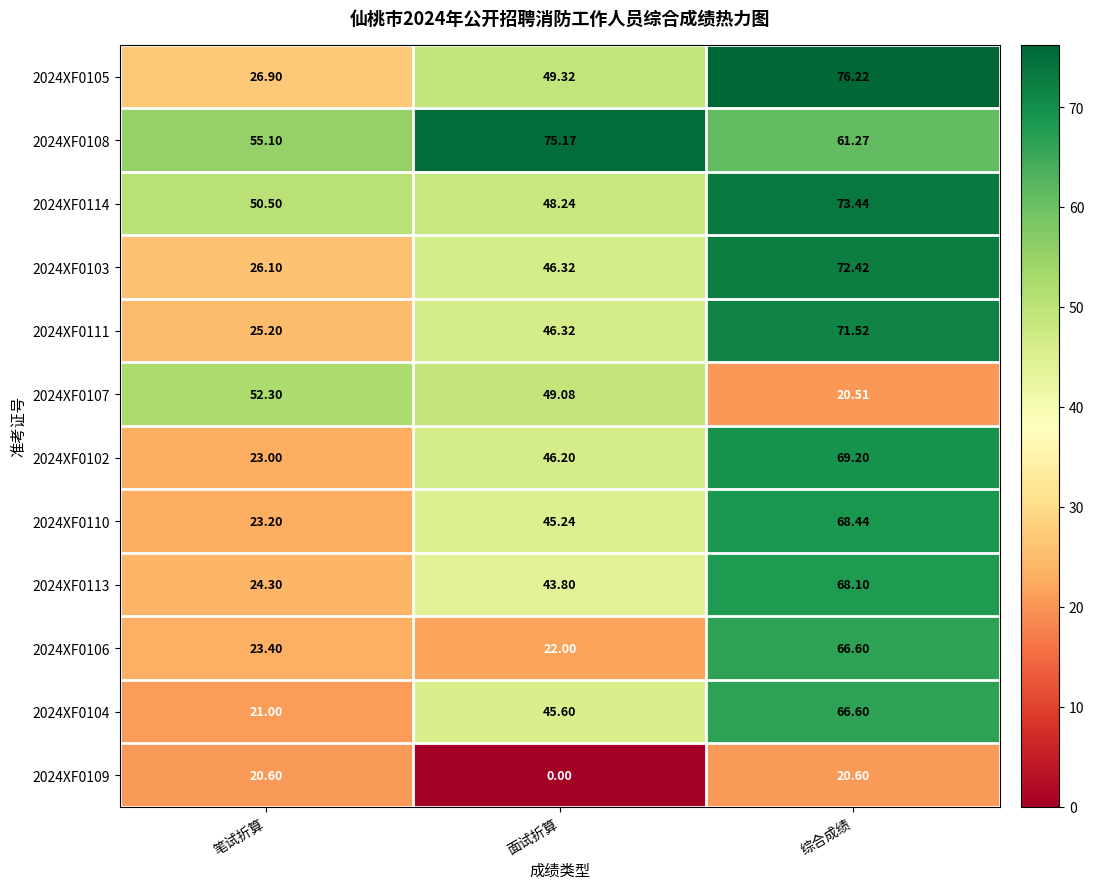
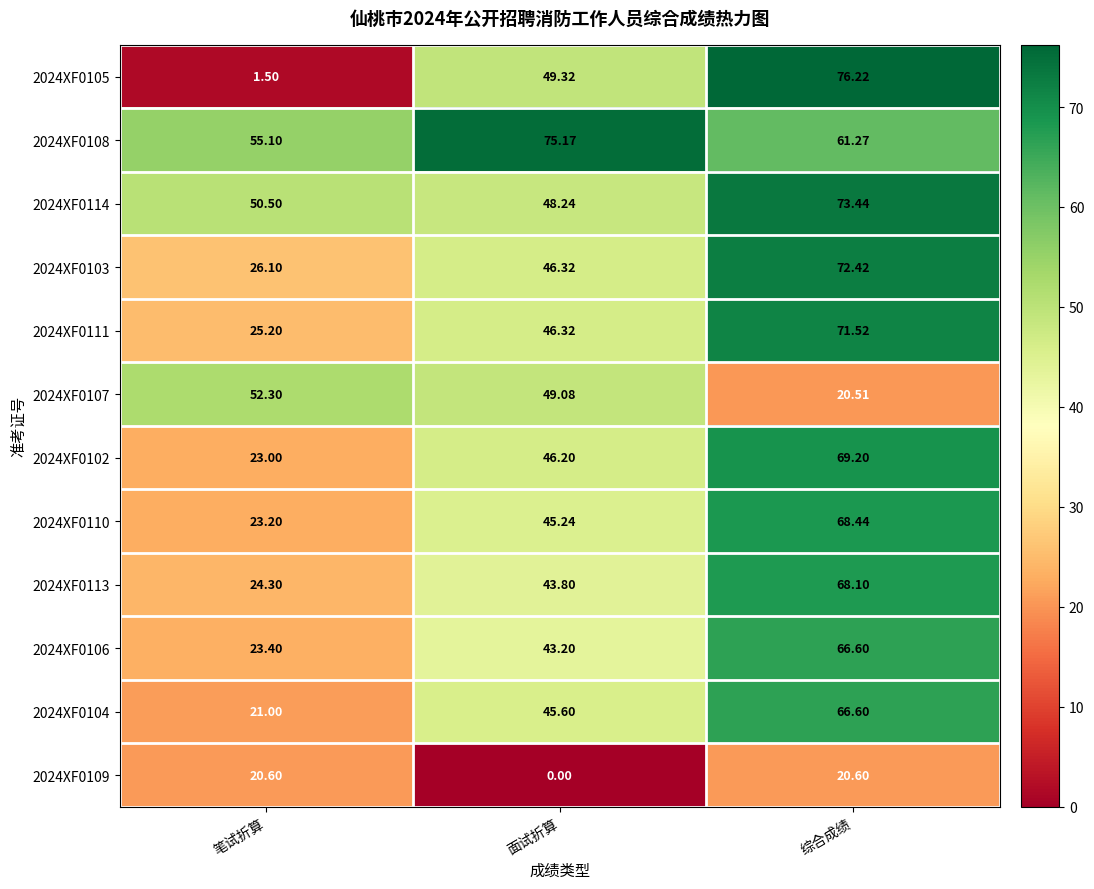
2024XF0105, 笔试折算: 26.90 -> 1.50
2024XF0106, 面试折算: 22.00 -> 43.20
